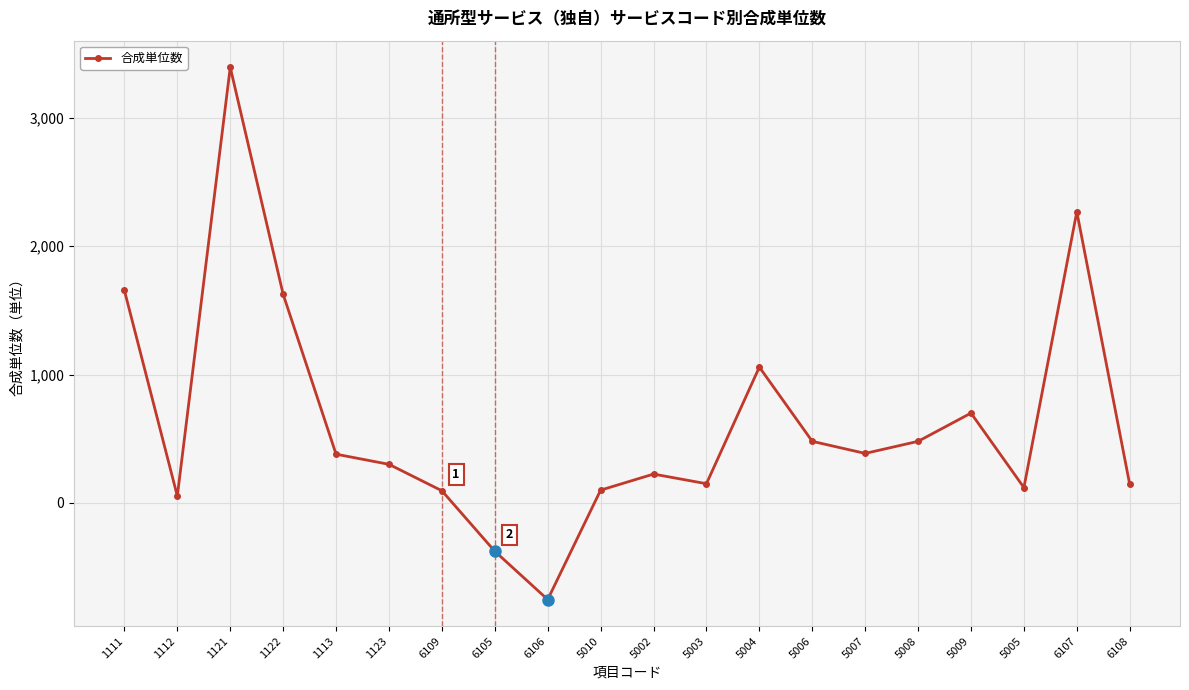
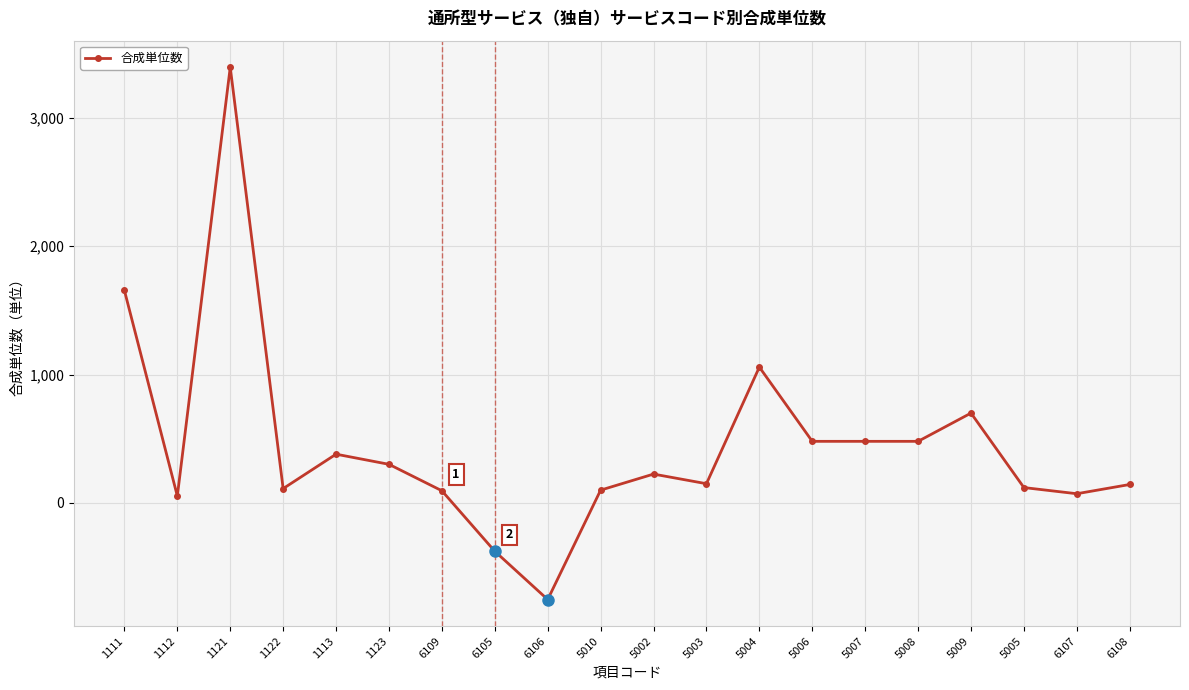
合成単位数, 1122: 1,630 -> 110
合成単位数, 5007: 390 -> 480
合成単位数, 6107: 2,270 -> 70
